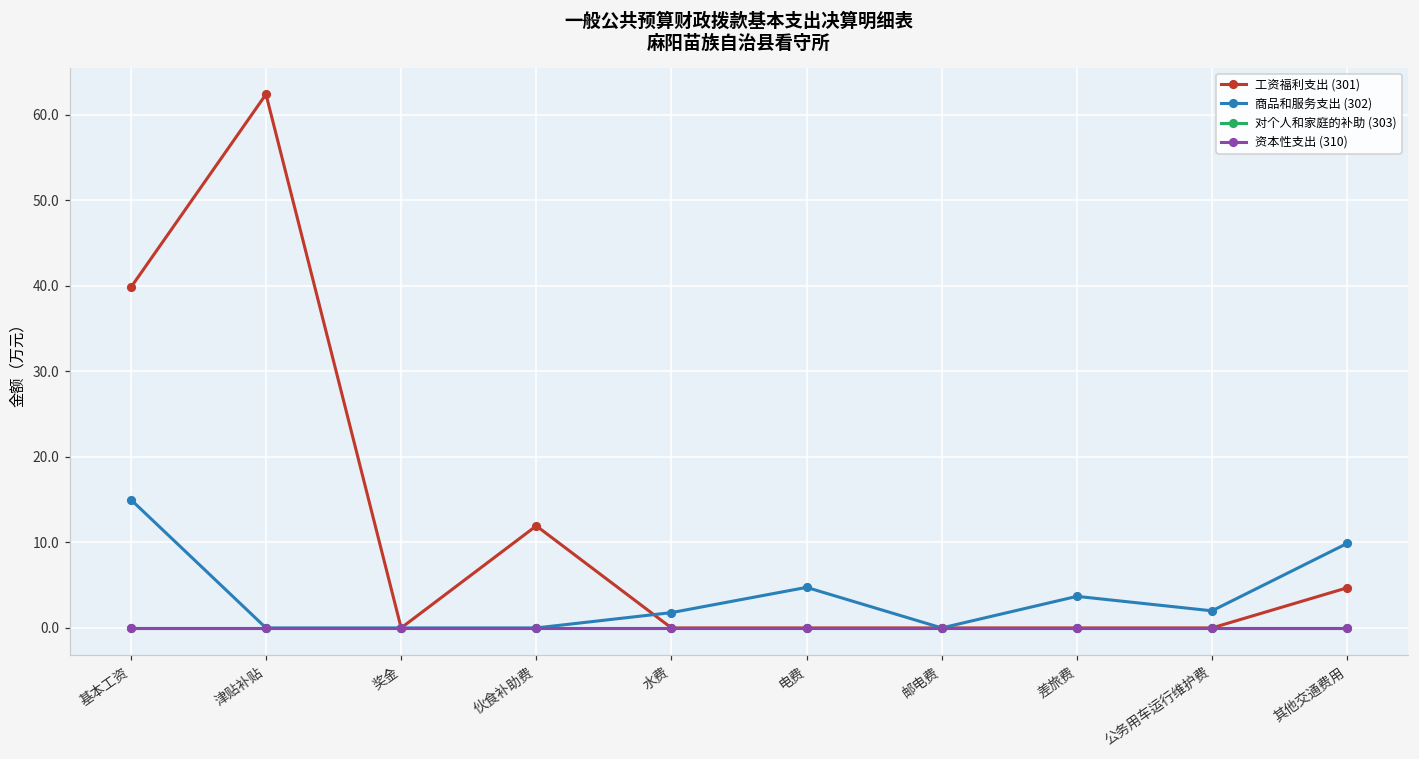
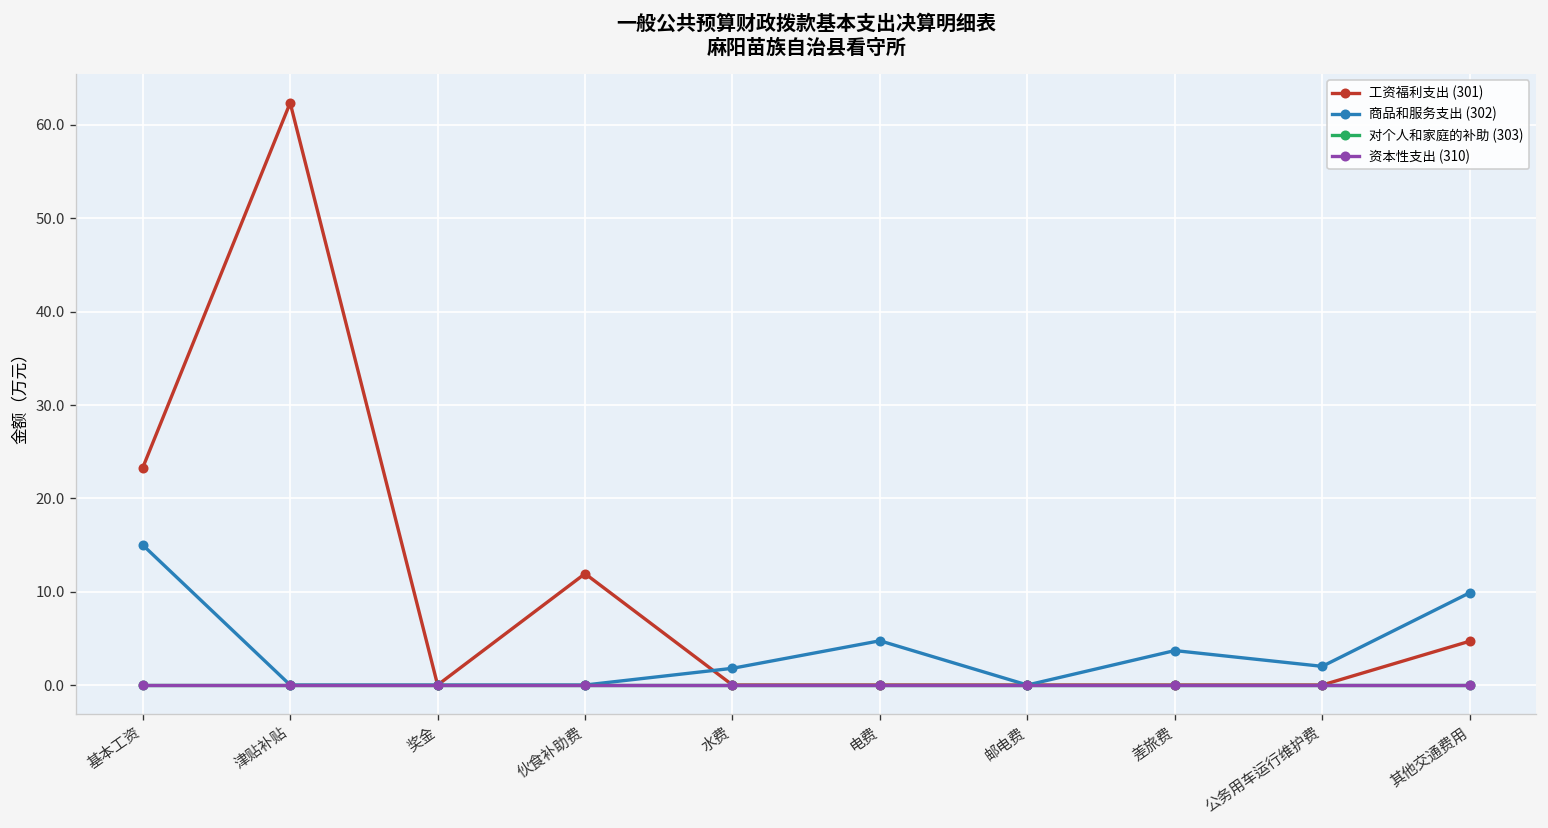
工资福利支出 (301), 基本工资: 40 -> 23
